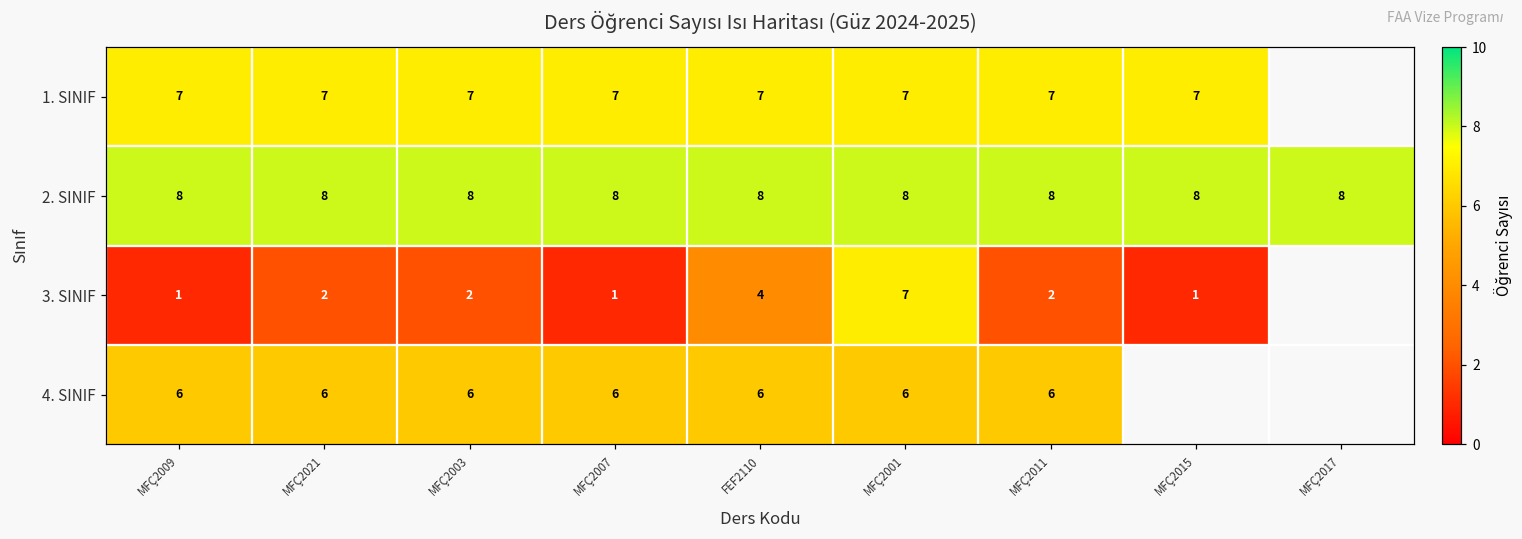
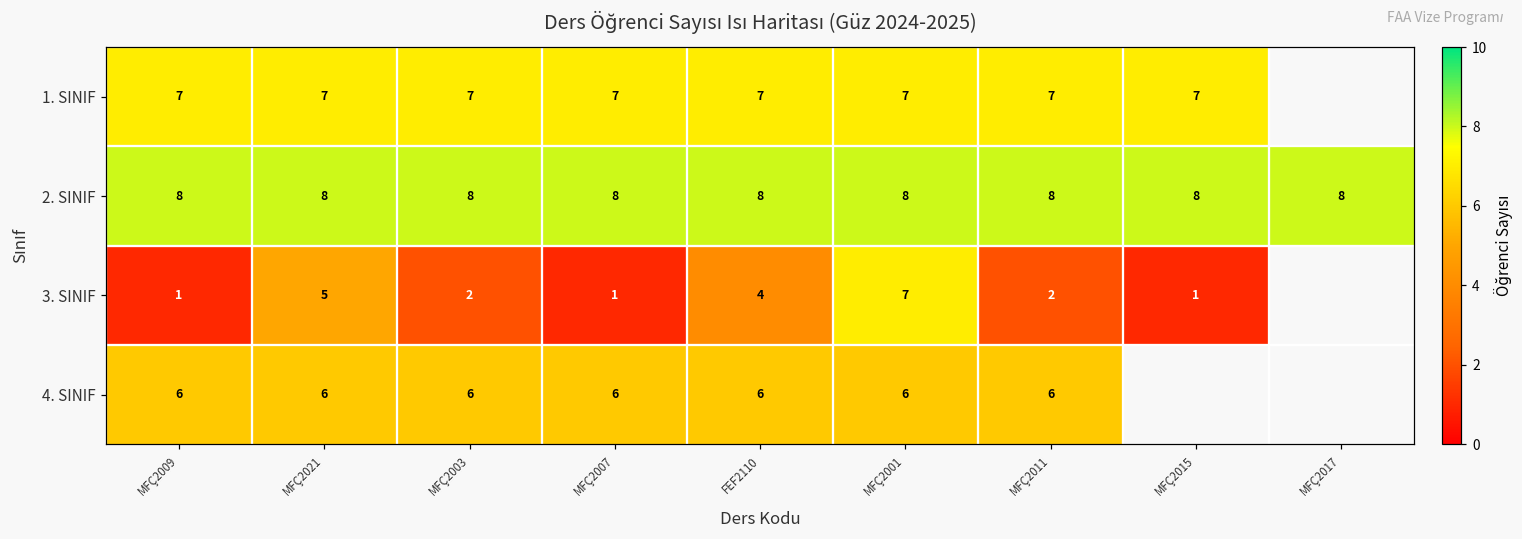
3. SINIF, MFÇ2021: 2 -> 5
